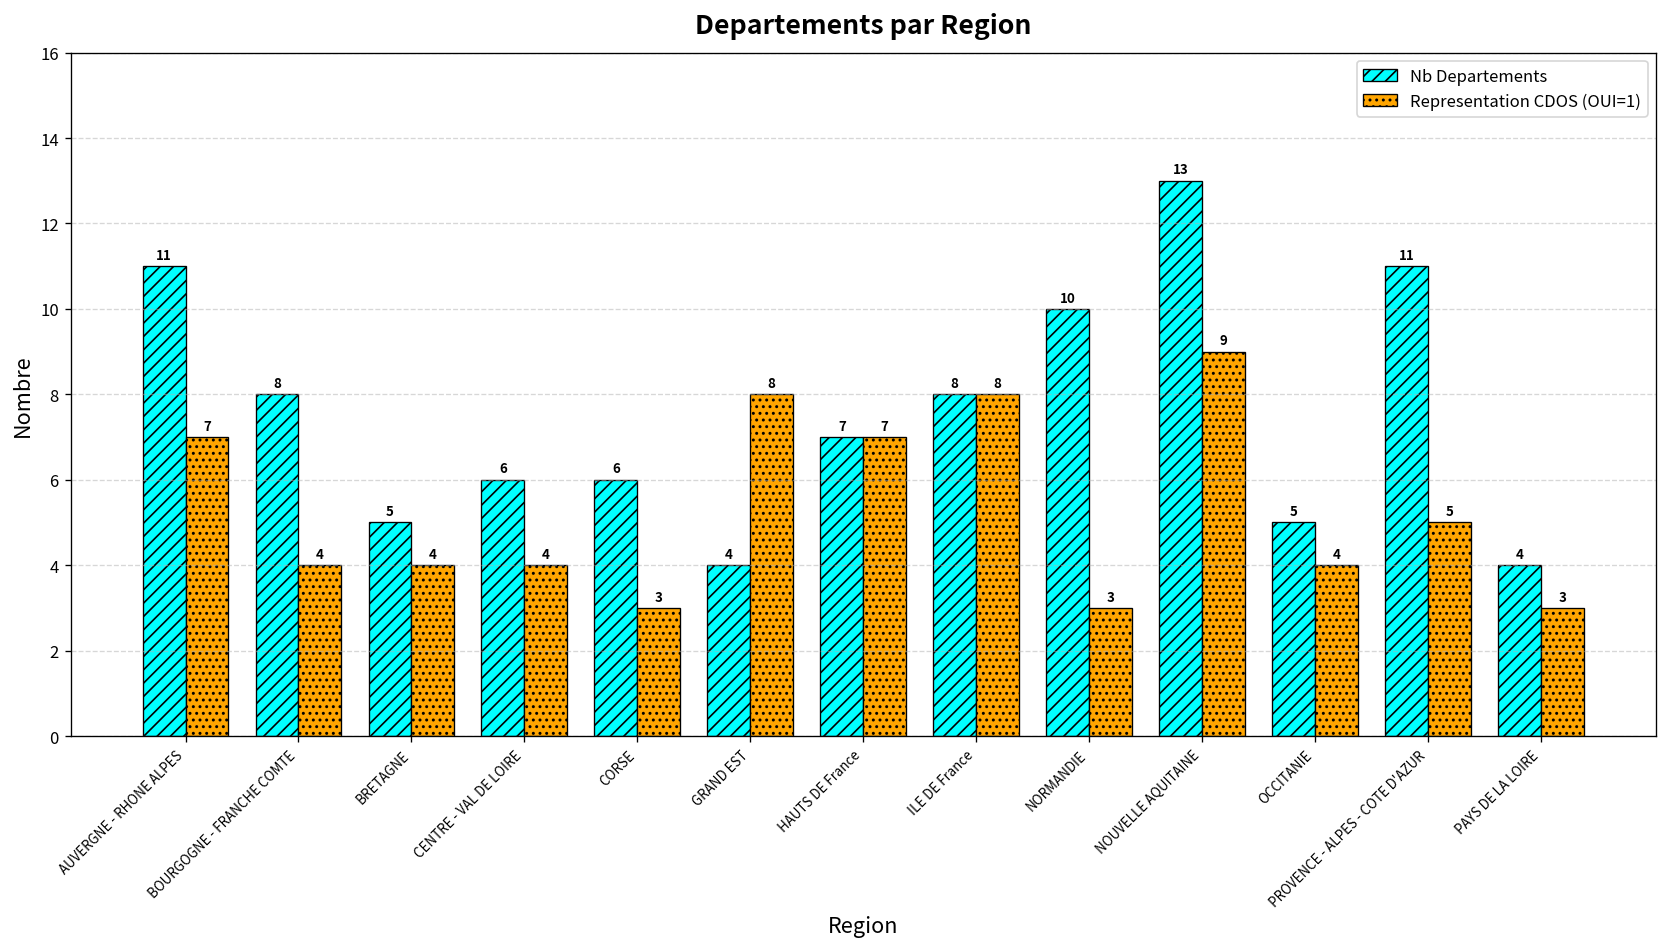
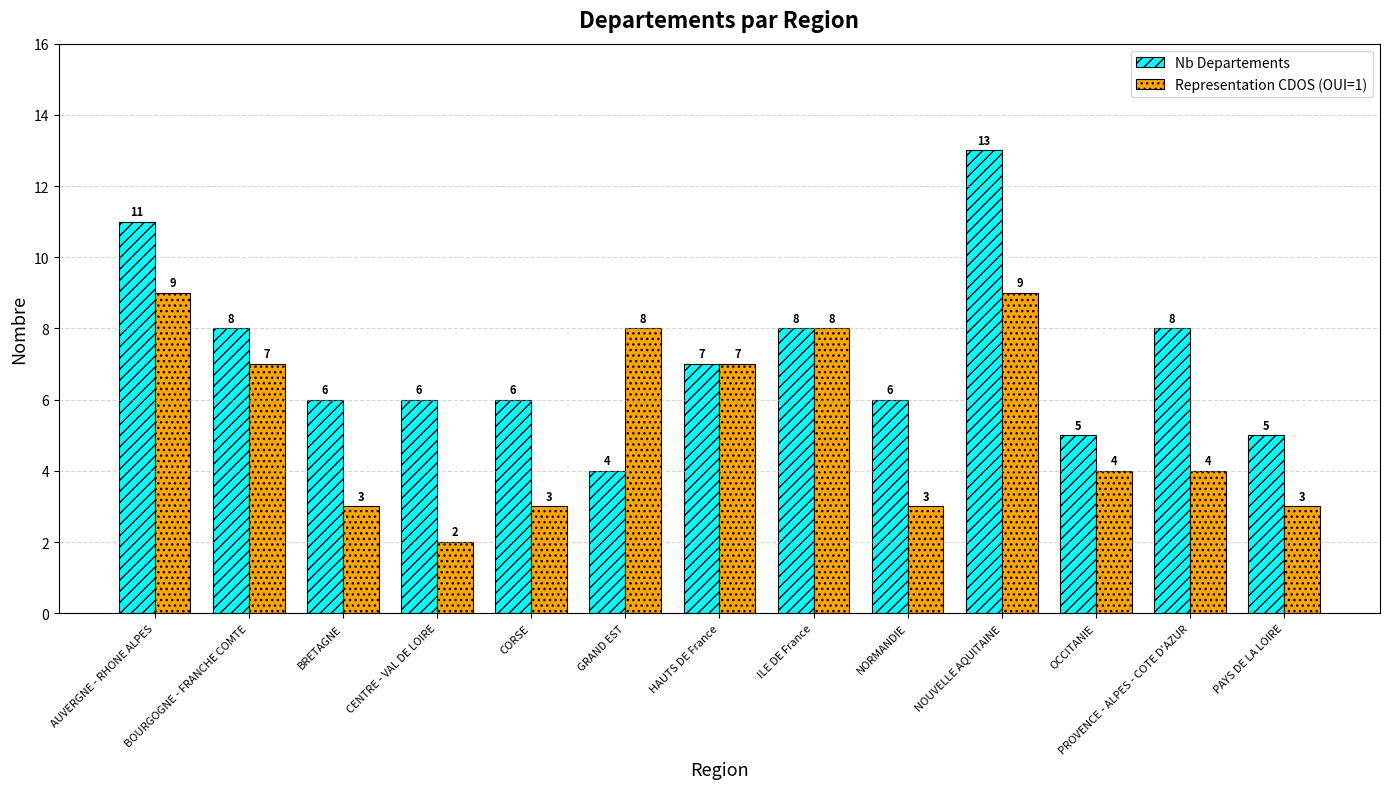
Representation CDOS (OUI=1), AUVERGNE - RHONE ALPES: 7 -> 9
Representation CDOS (OUI=1), BOURGOGNE - FRANCHE COMTE: 4 -> 7
Nb Departements, BRETAGNE: 5 -> 6
Representation CDOS (OUI=1), BRETAGNE: 4 -> 3
Representation CDOS (OUI=1), CENTRE - VAL DE LOIRE: 4 -> 2
Nb Departements, NORMANDIE: 10 -> 6
Nb Departements, PROVENCE - ALPES - COTE D'AZUR: 11 -> 8
Representation CDOS (OUI=1), PROVENCE - ALPES - COTE D'AZUR: 5 -> 4
Nb Departements, PAYS DE LA LOIRE: 4 -> 5
